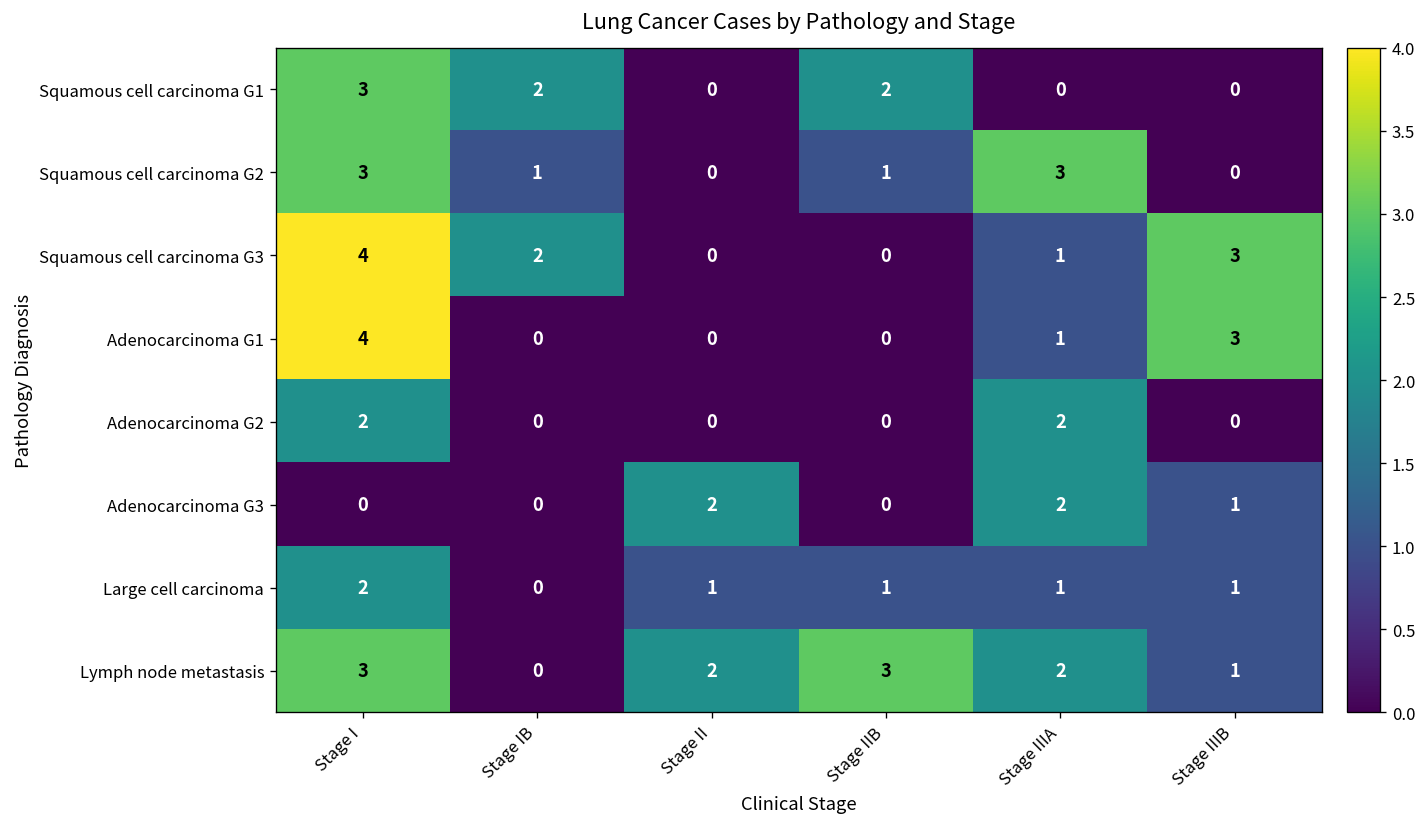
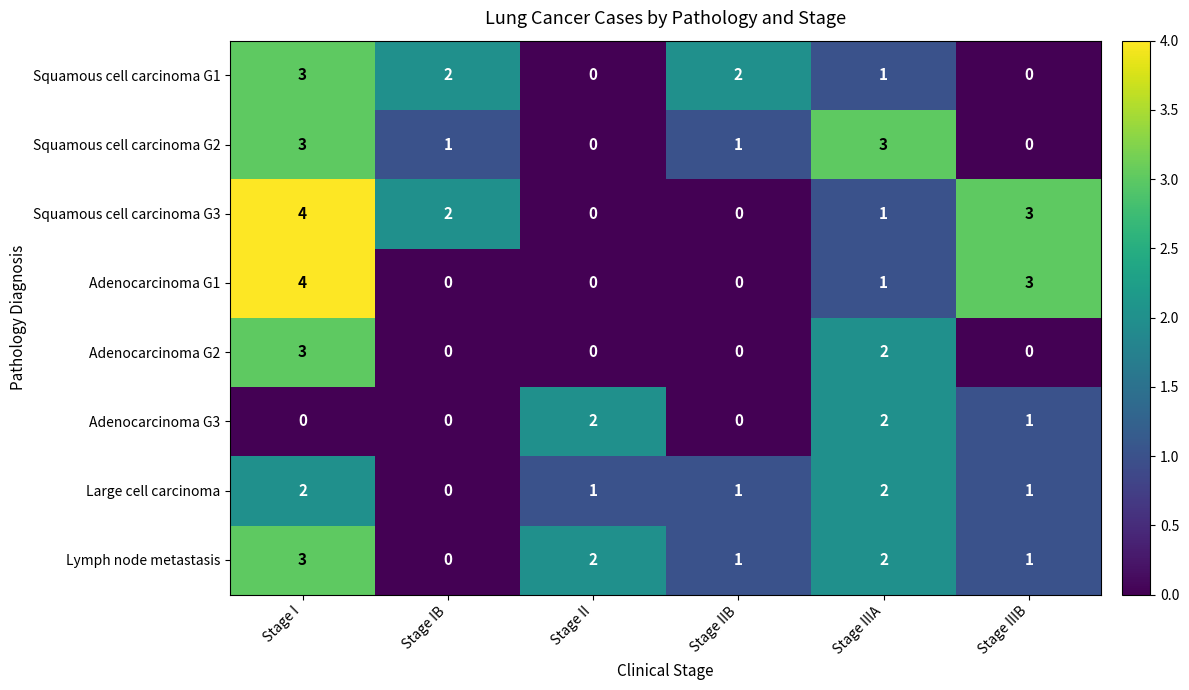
Squamous cell carcinoma G1, Stage IIIA: 0 -> 1
Adenocarcinoma G2, Stage I: 2 -> 3
Large cell carcinoma, Stage IIIA: 1 -> 2
Lymph node metastasis, Stage IIB: 3 -> 1
